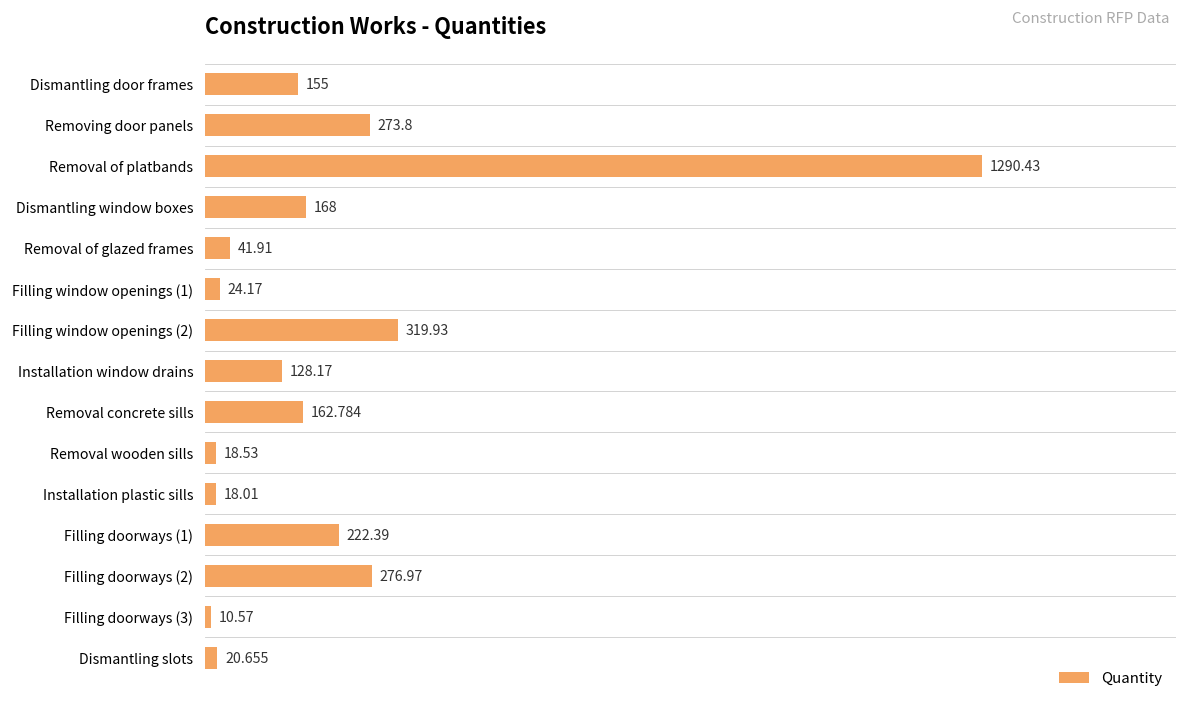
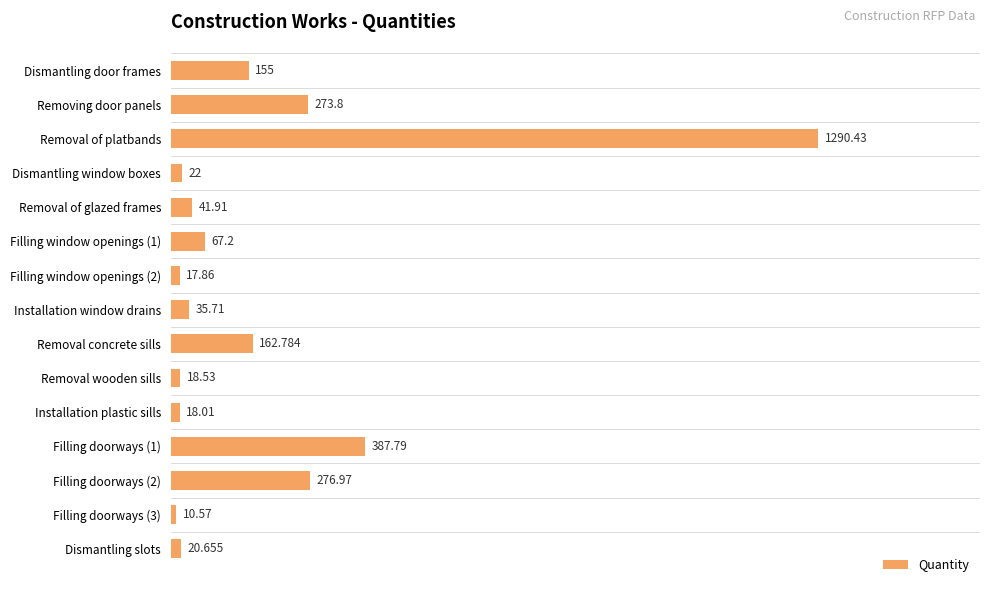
Dismantling window boxes: 168 -> 22
Filling window openings (1): 24.17 -> 67.2
Filling window openings (2): 319.93 -> 17.86
Installation window drains: 128.17 -> 35.71
Filling doorways (1): 222.39 -> 387.79
